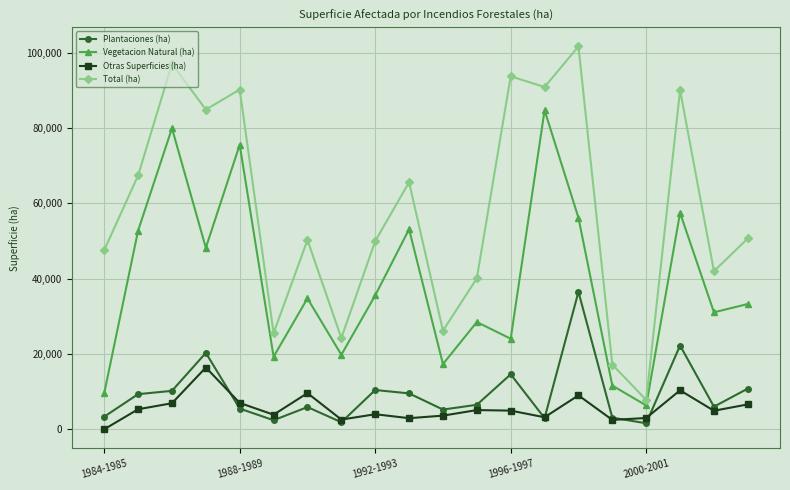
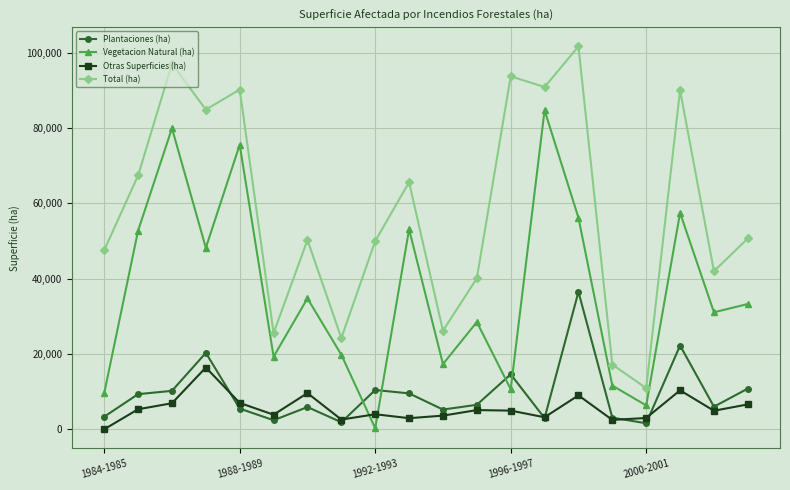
Vegetacion Natural (ha), 1992-1993: 36,000 -> 0
Vegetacion Natural (ha), 1996-1997: 24,000 -> 11,000
Total (ha), 2000-2001: 8,000 -> 11,000
